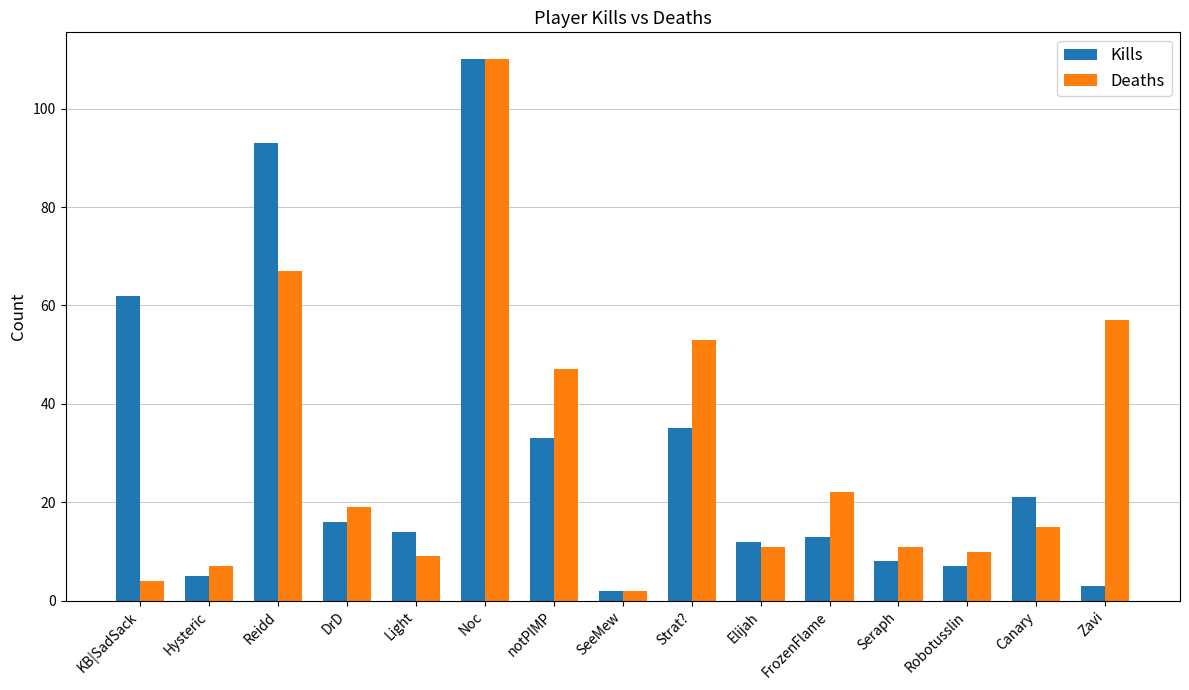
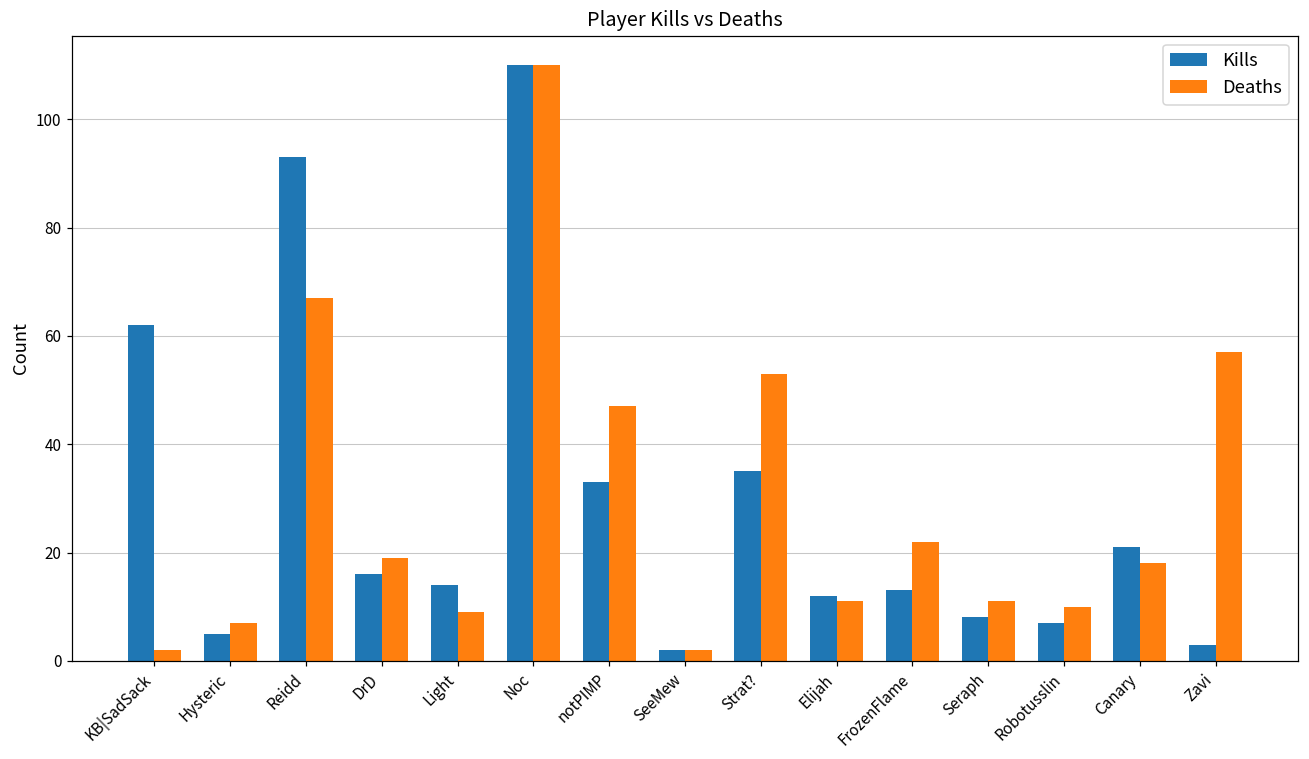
Deaths, KB|SadSack: 4 -> 2
Deaths, Canary: 15 -> 18
